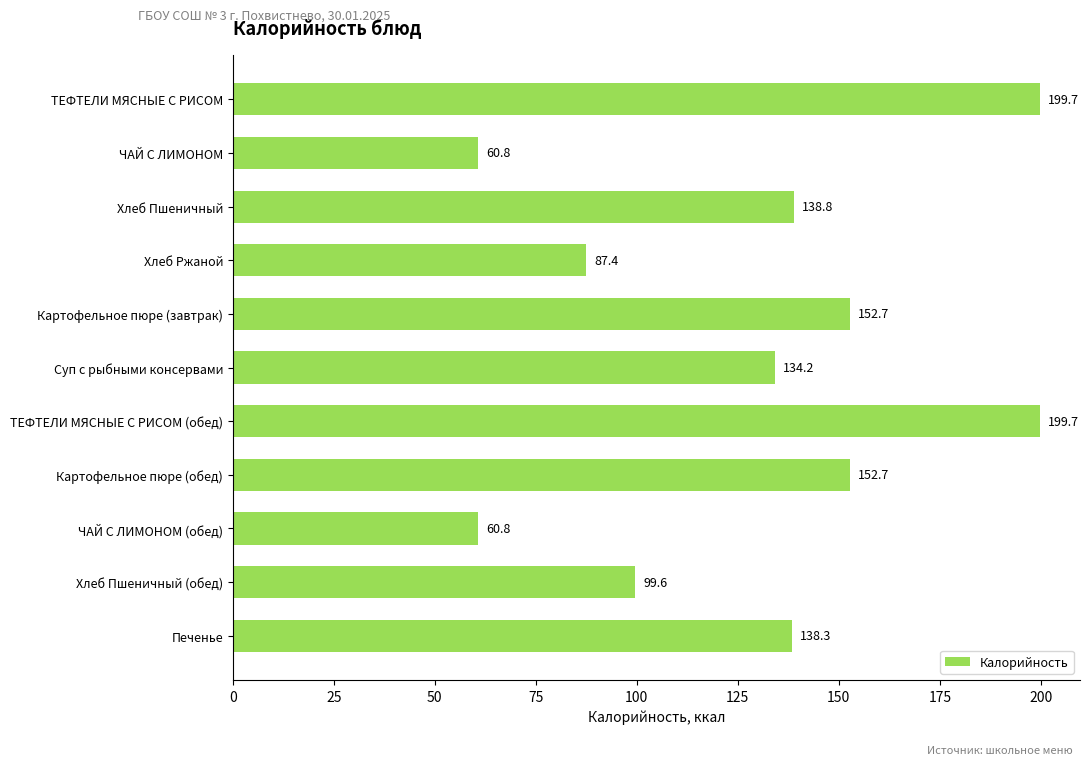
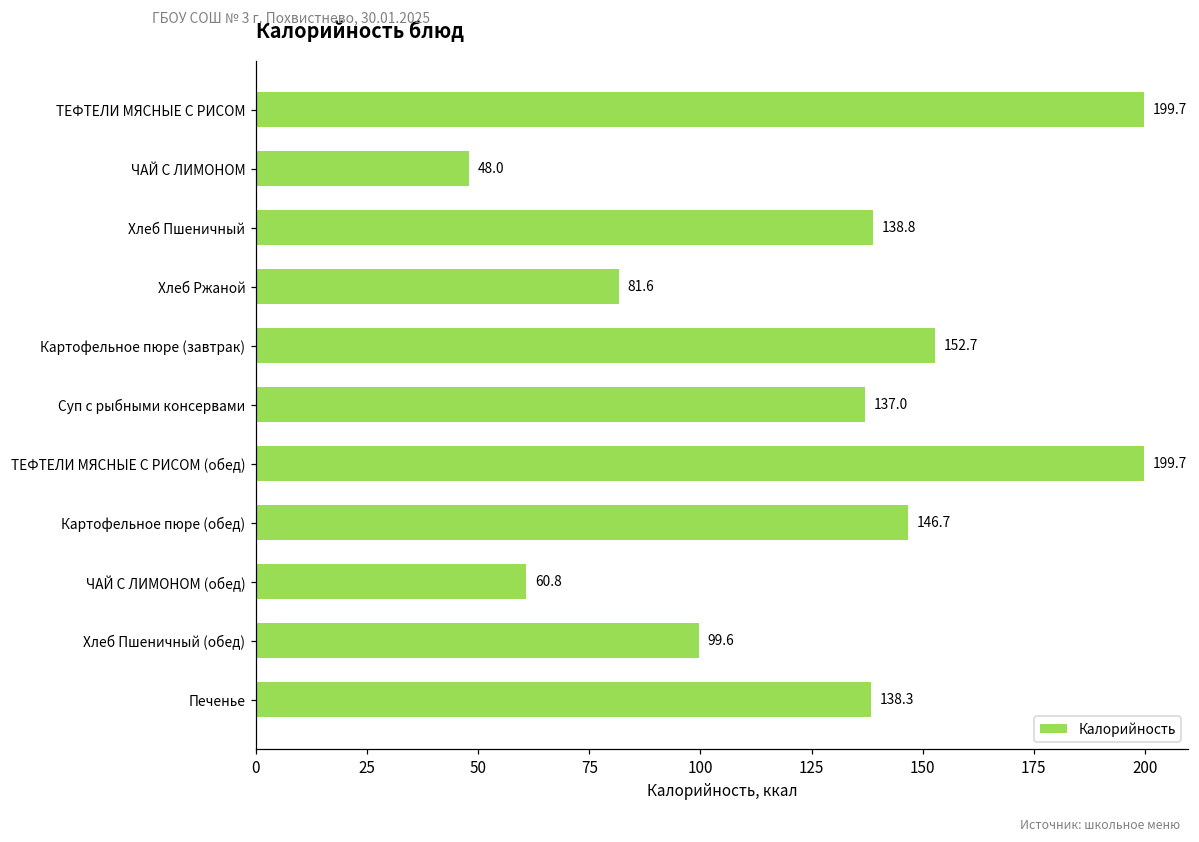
ЧАЙ С ЛИМОНОМ: 60.8 -> 48.0
Хлеб Ржаной: 87.4 -> 81.6
Суп с рыбными консервами: 134.2 -> 137.0
Картофельное пюре (обед): 152.7 -> 146.7
